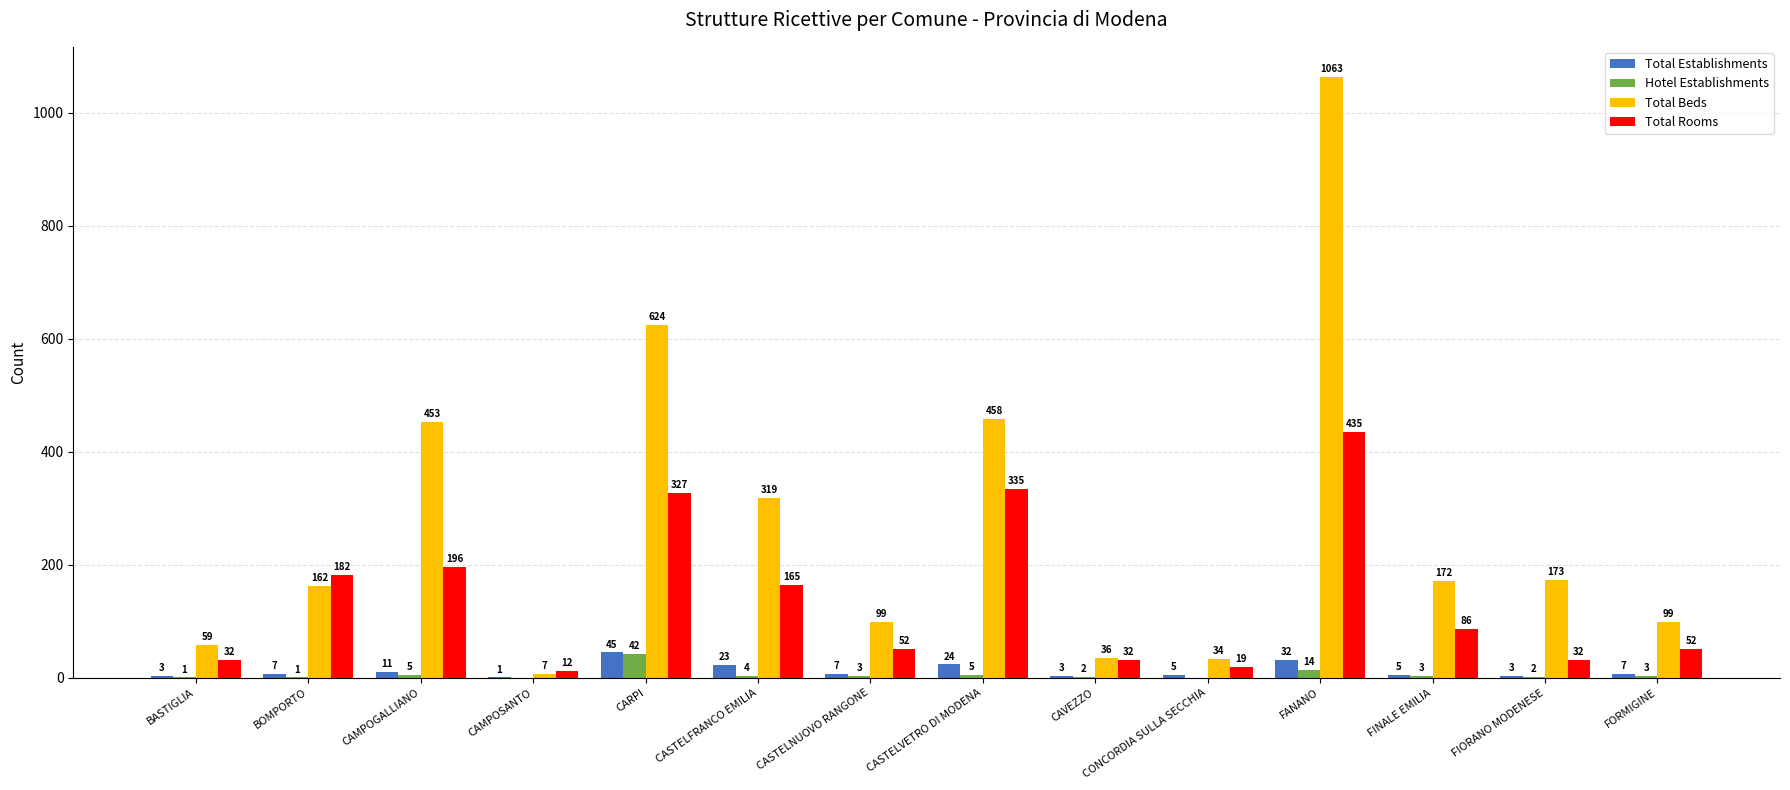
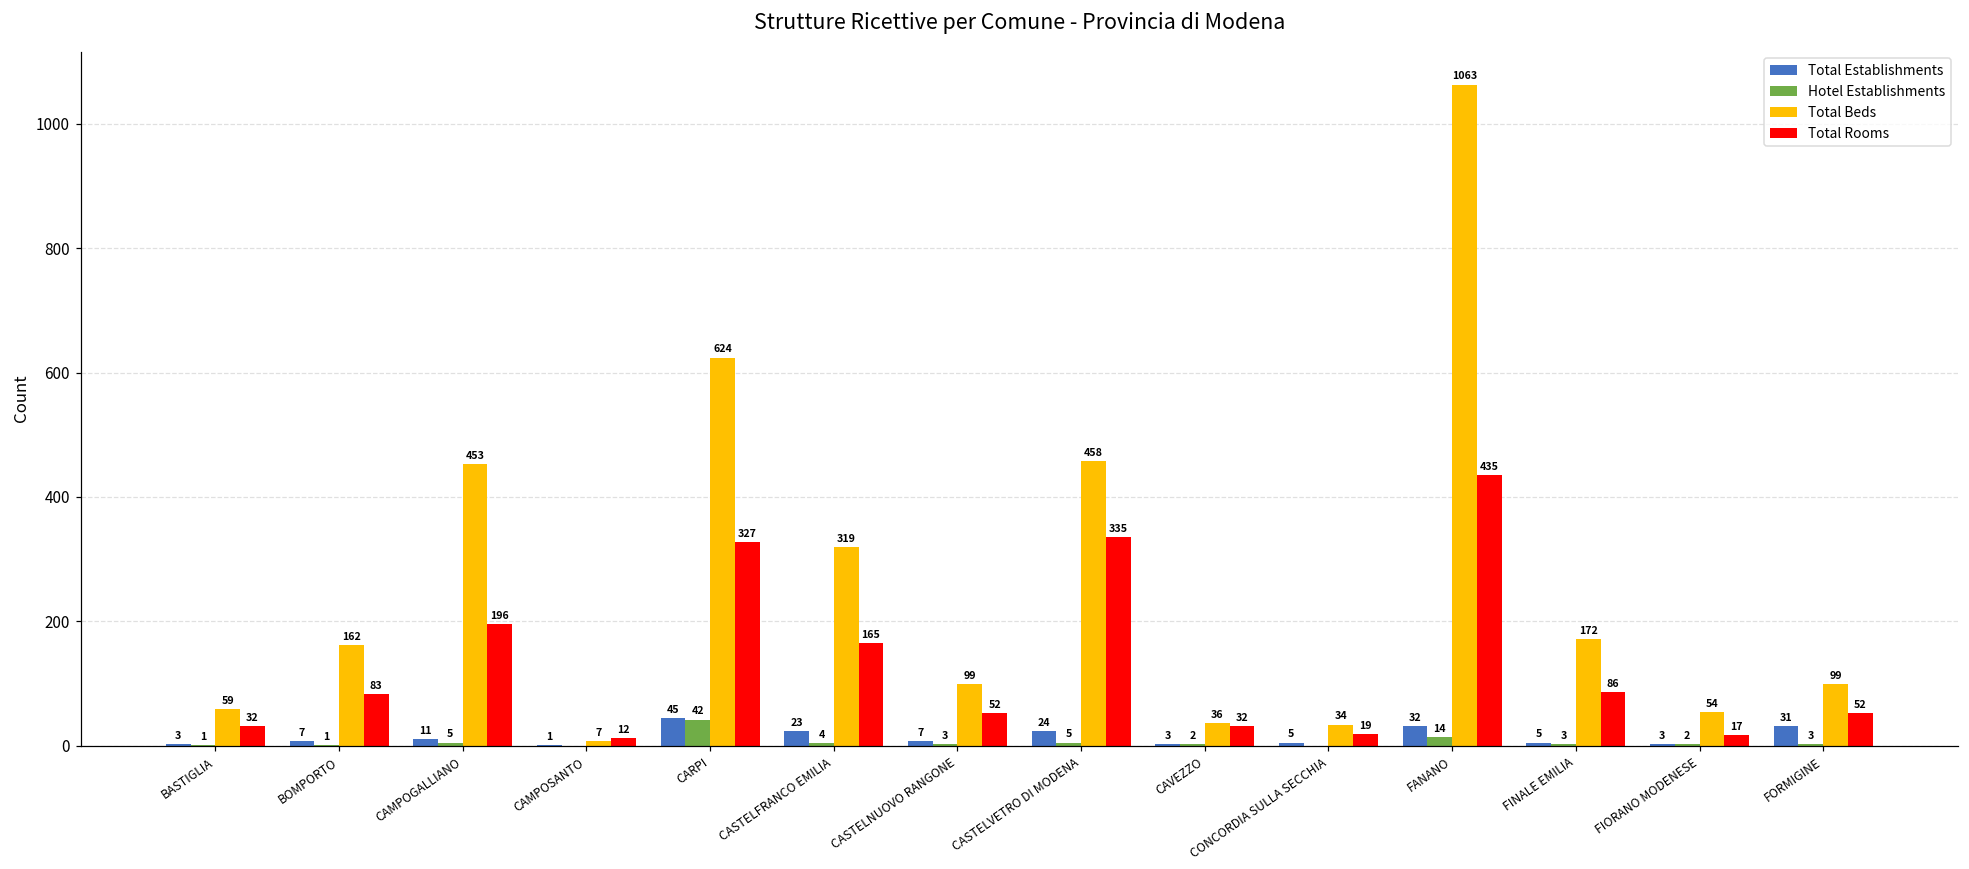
Total Rooms, BOMPORTO: 182 -> 83
Total Beds, FIORANO MODENESE: 173 -> 54
Total Rooms, FIORANO MODENESE: 32 -> 17
Total Establishments, FORMIGINE: 7 -> 31
